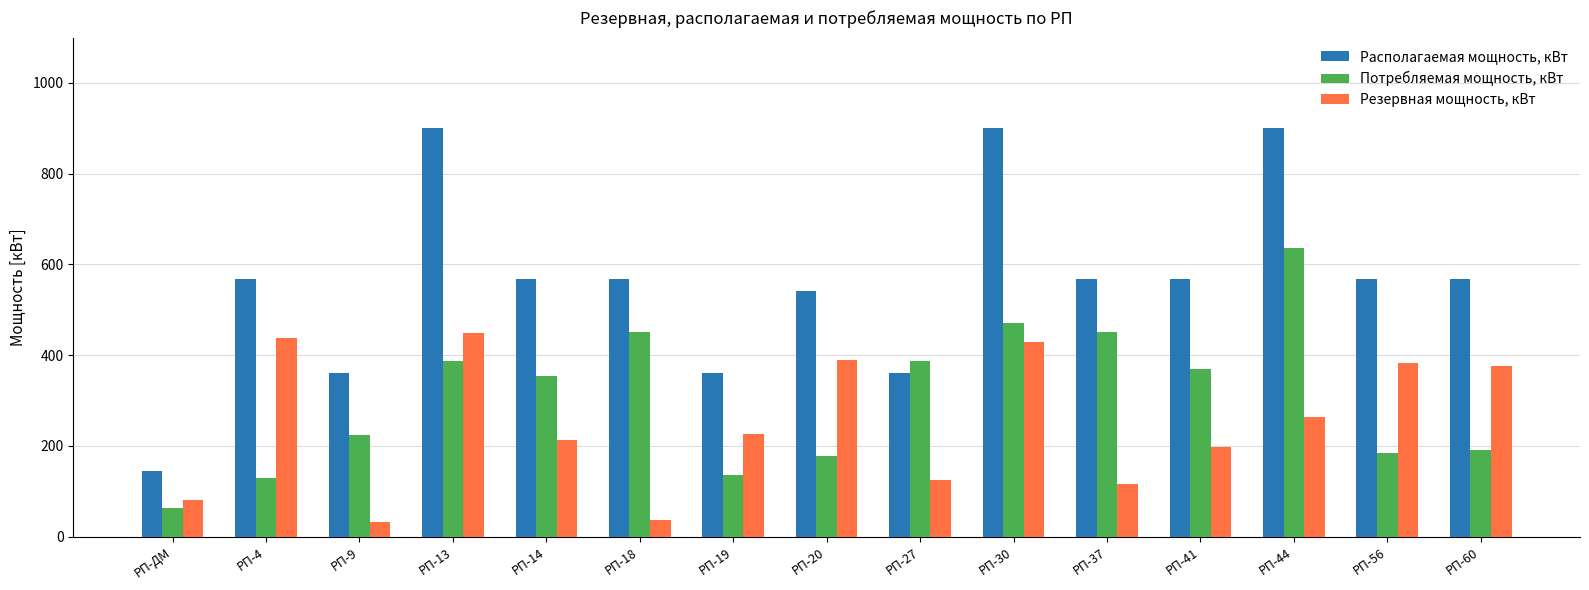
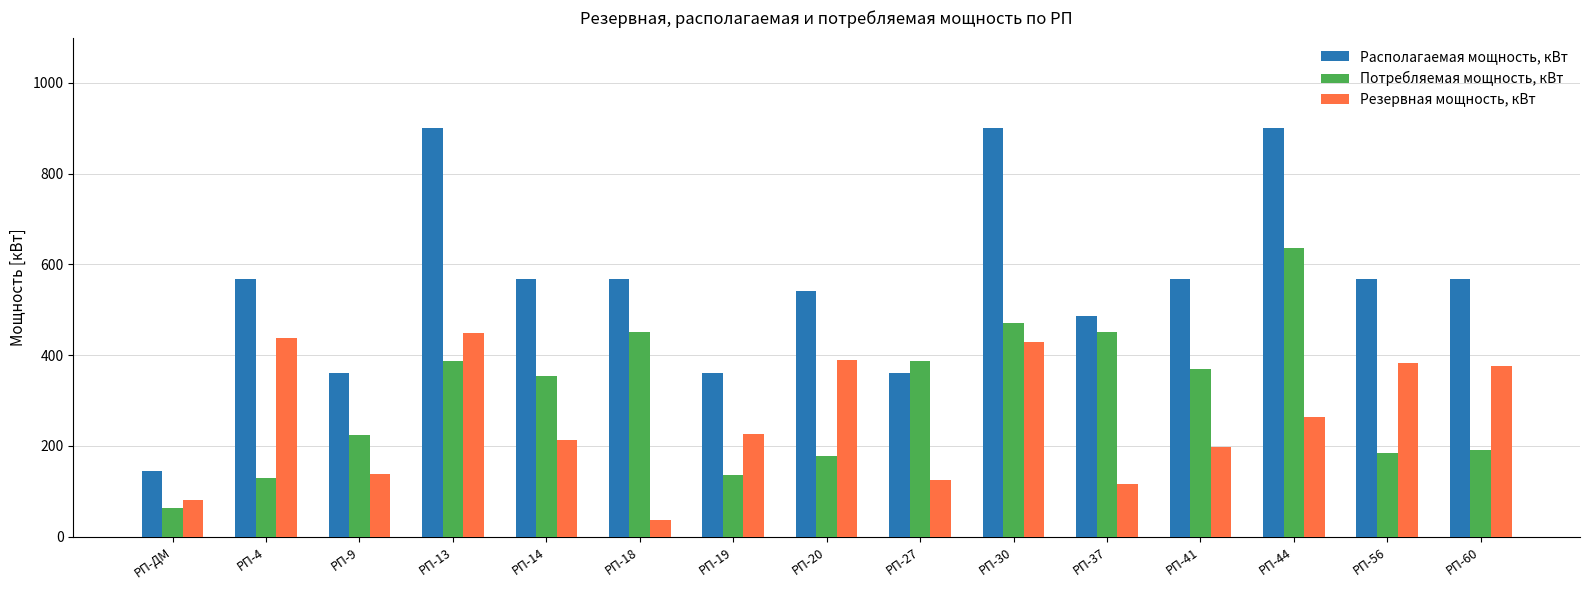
Резервная мощность, кВт, РП-9: 30 -> 140
Располагаемая мощность, кВт, РП-37: 570 -> 490
